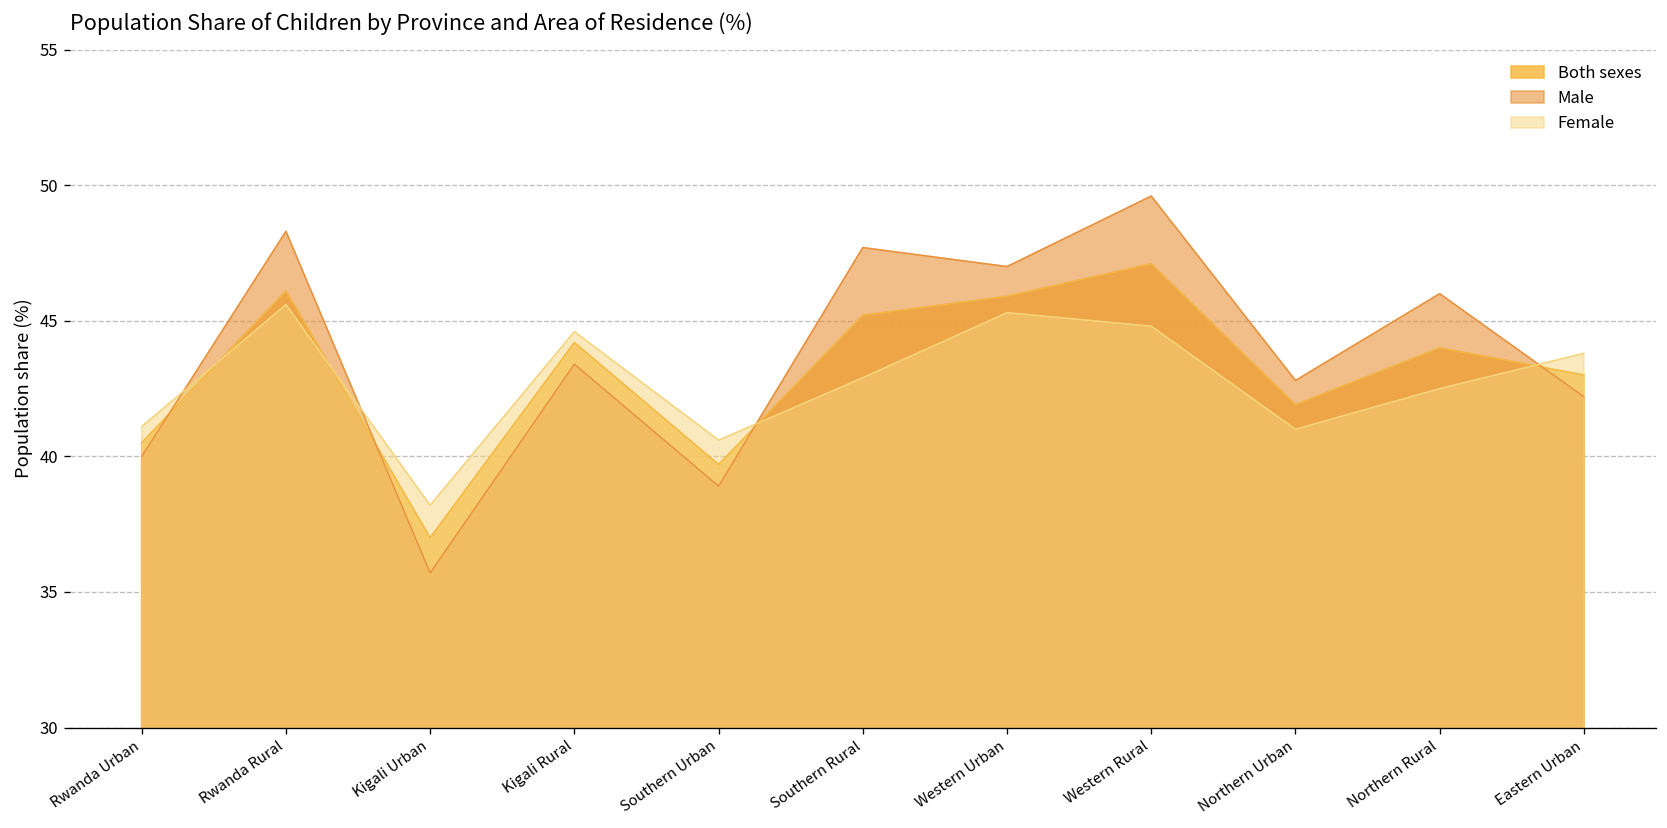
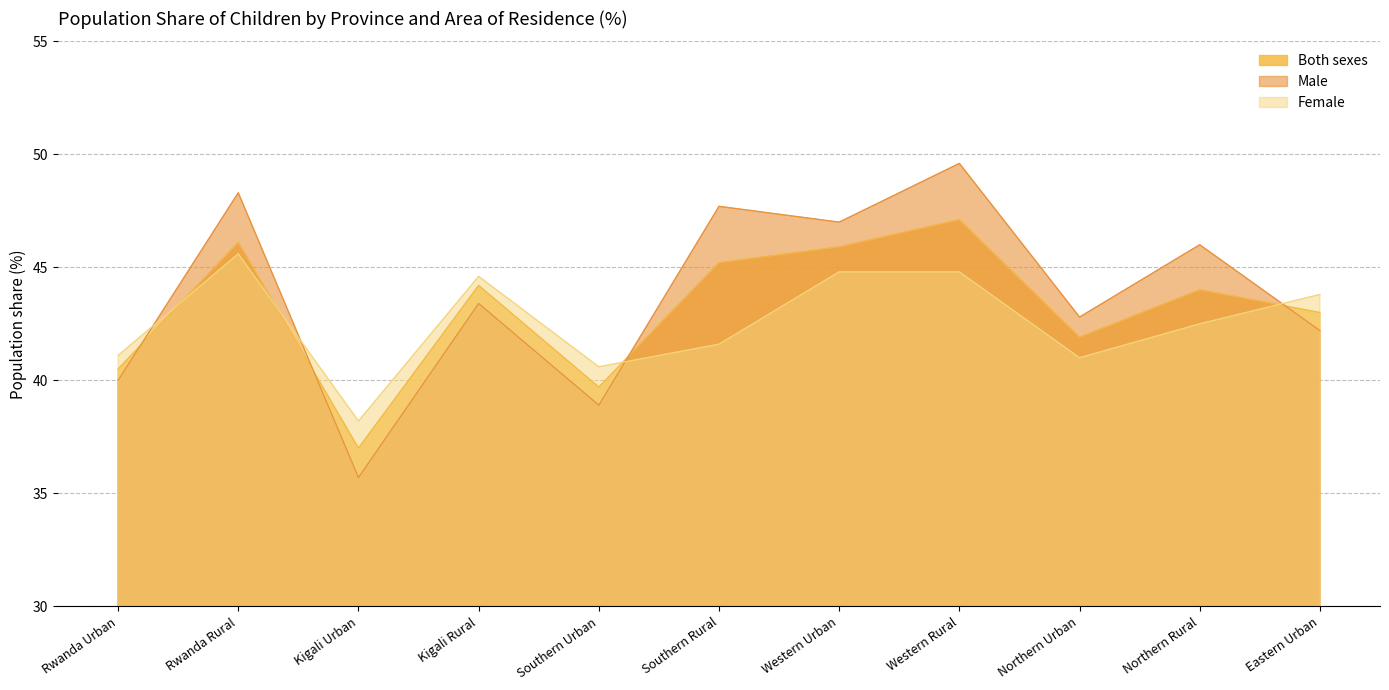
Female, Southern Rural: 42.9 -> 41.6
Female, Western Urban: 45.3 -> 44.8
